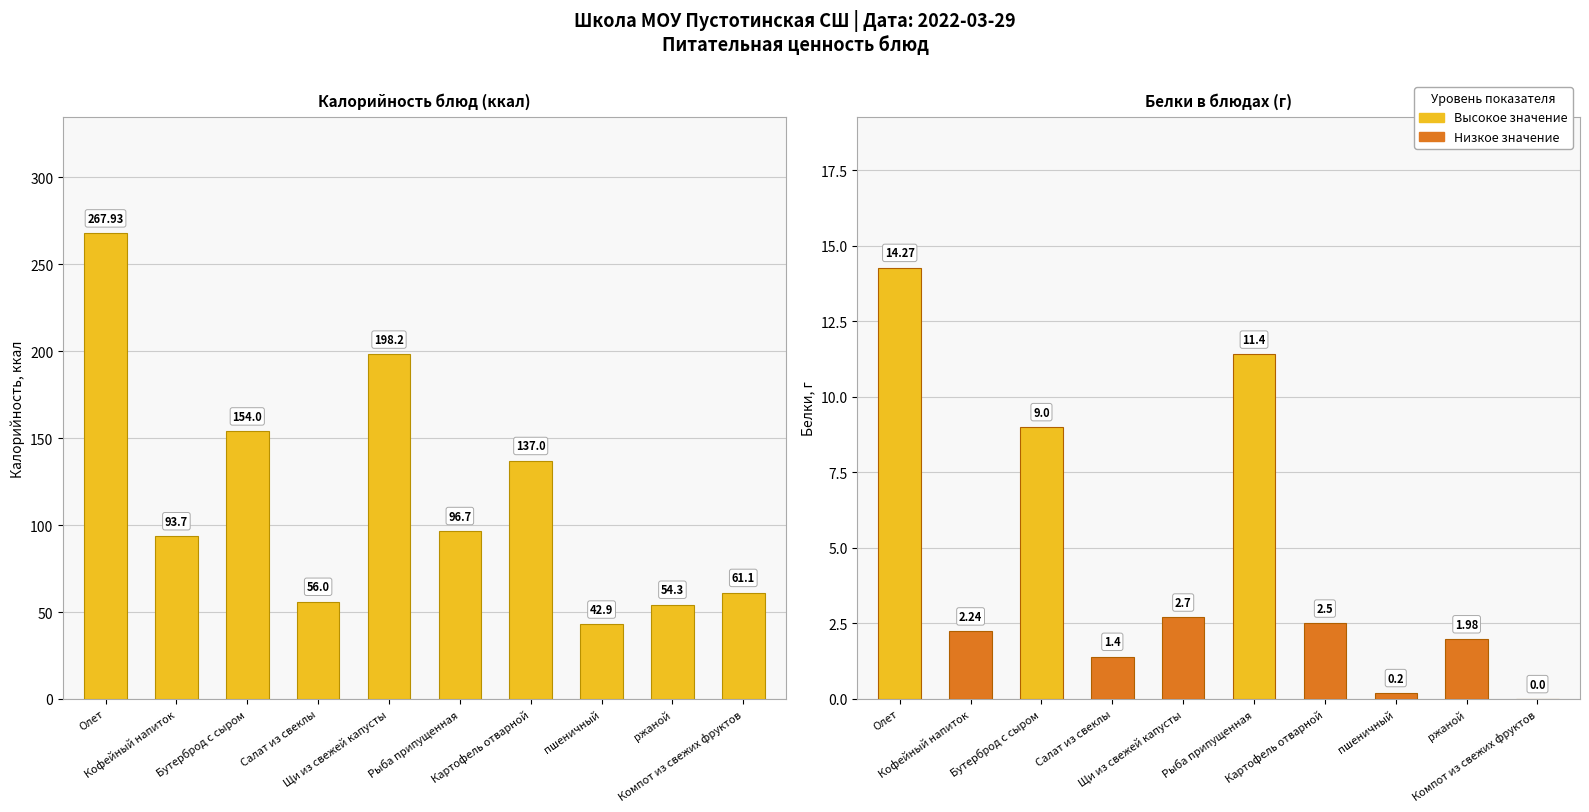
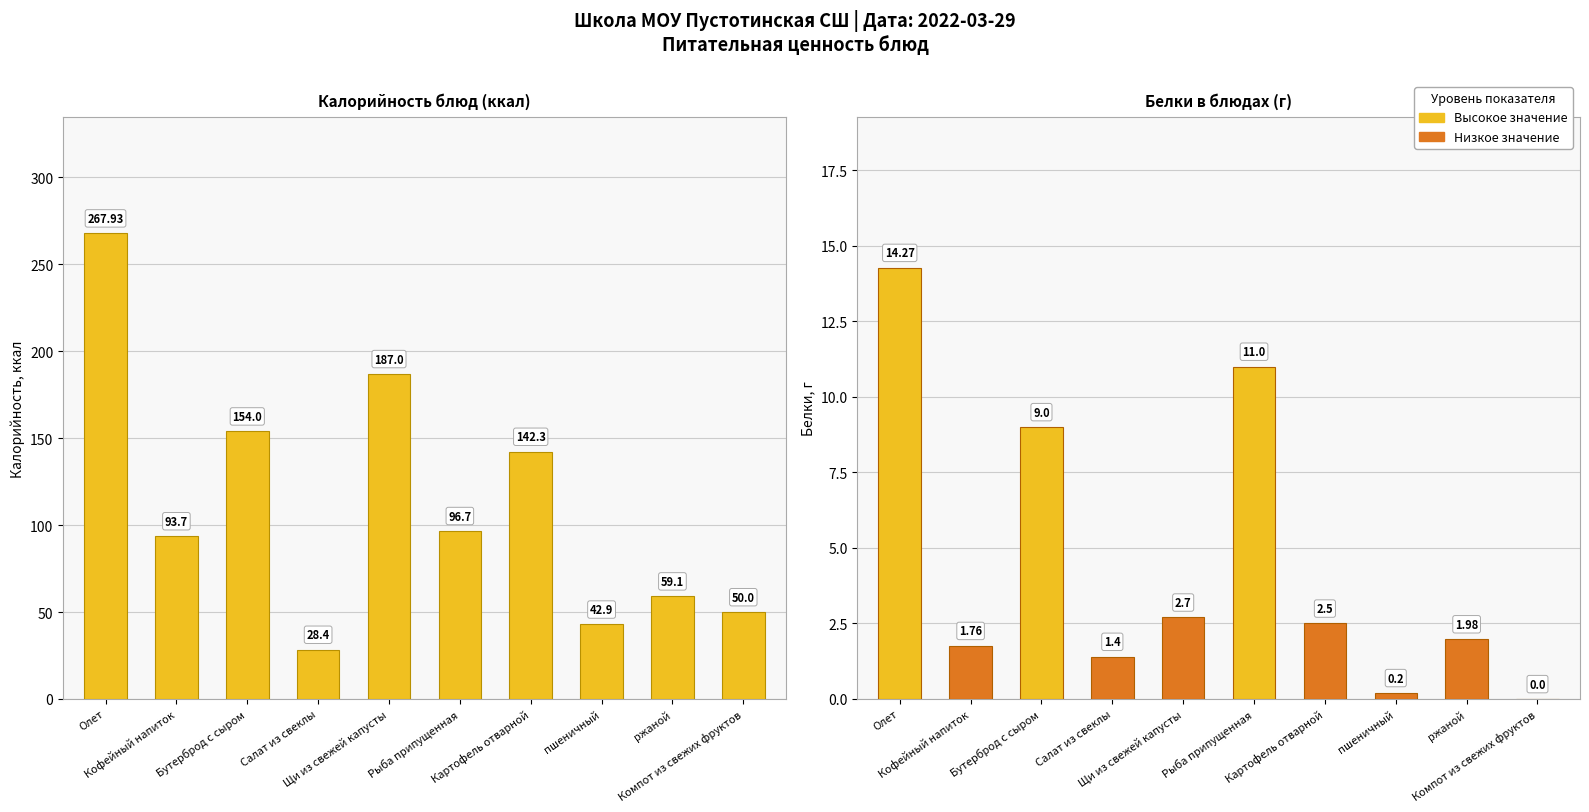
Калорийность блюд (ккал), Салат из свеклы: 56.0 -> 28.4
Калорийность блюд (ккал), Щи из свежей капусты: 198.2 -> 187.0
Калорийность блюд (ккал), Картофель отварной: 137.0 -> 142.3
Калорийность блюд (ккал), ржаной: 54.3 -> 59.1
Калорийность блюд (ккал), Компот из свежих фруктов: 61.1 -> 50.0
Белки в блюдах (г), Кофейный напиток: 2.24 -> 1.76
Белки в блюдах (г), Рыба припущенная: 11.4 -> 11.0
